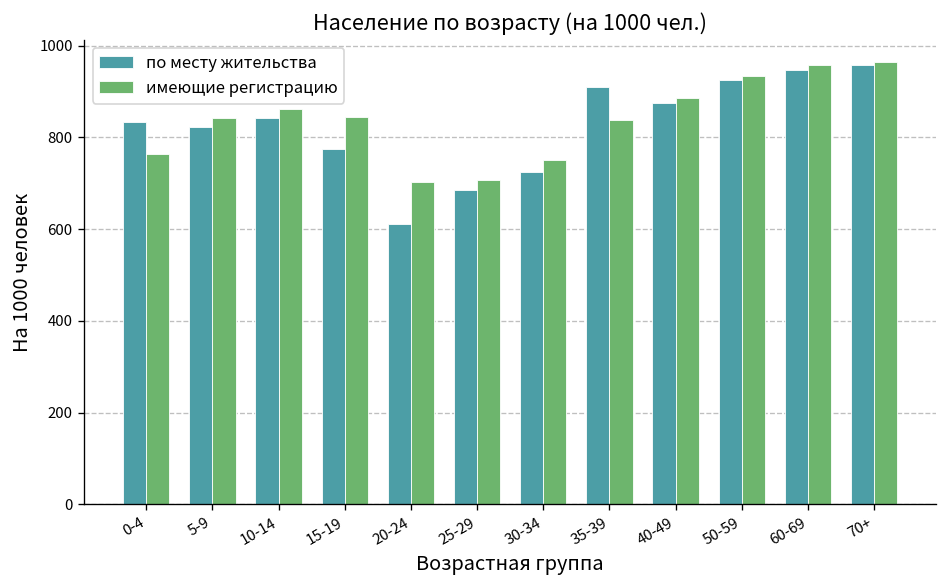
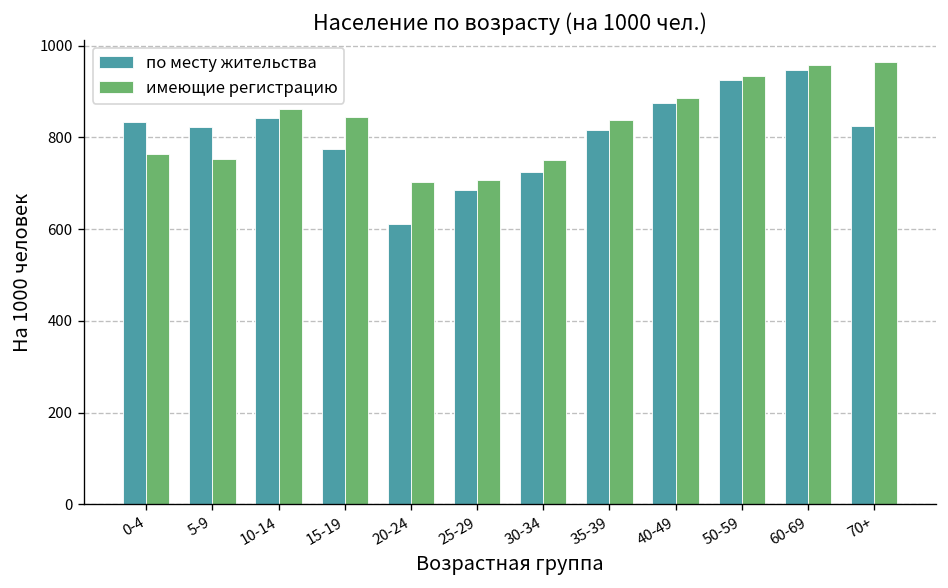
имеющие регистрацию, 5-9: 840 -> 750
по месту жительства, 35-39: 910 -> 820
по месту жительства, 70+: 960 -> 830
